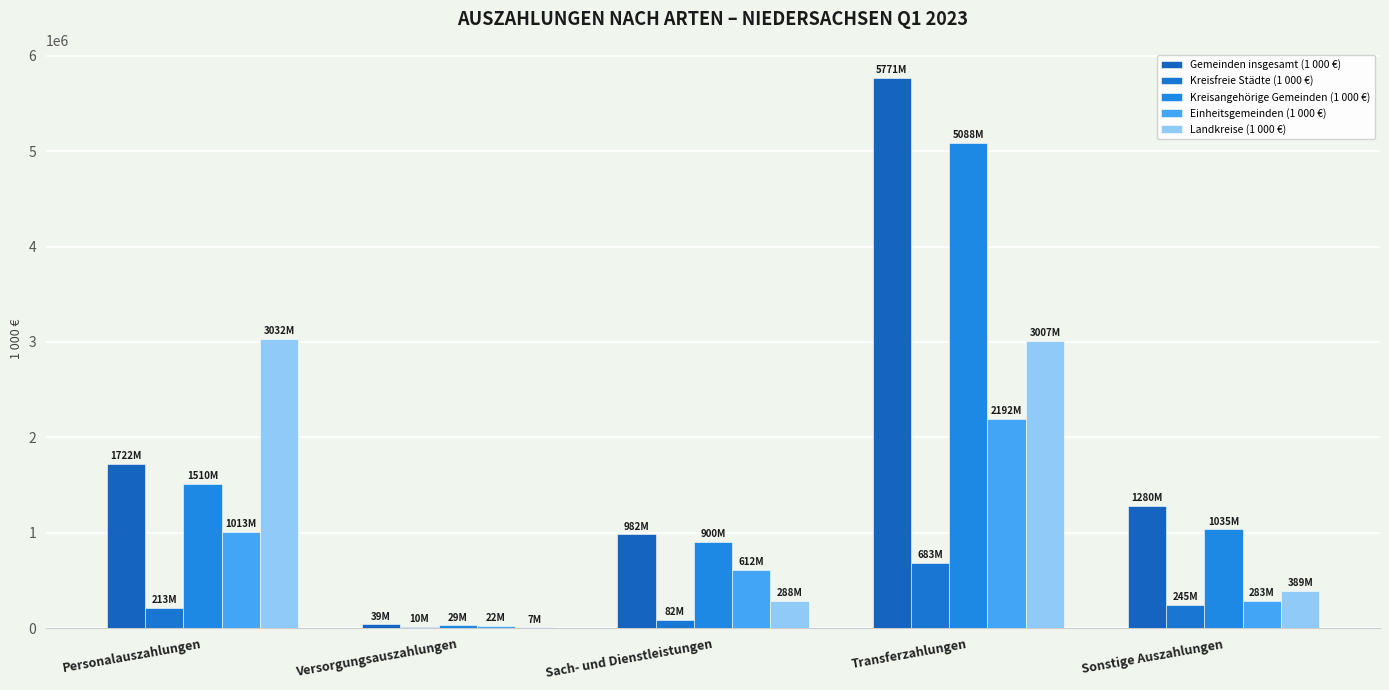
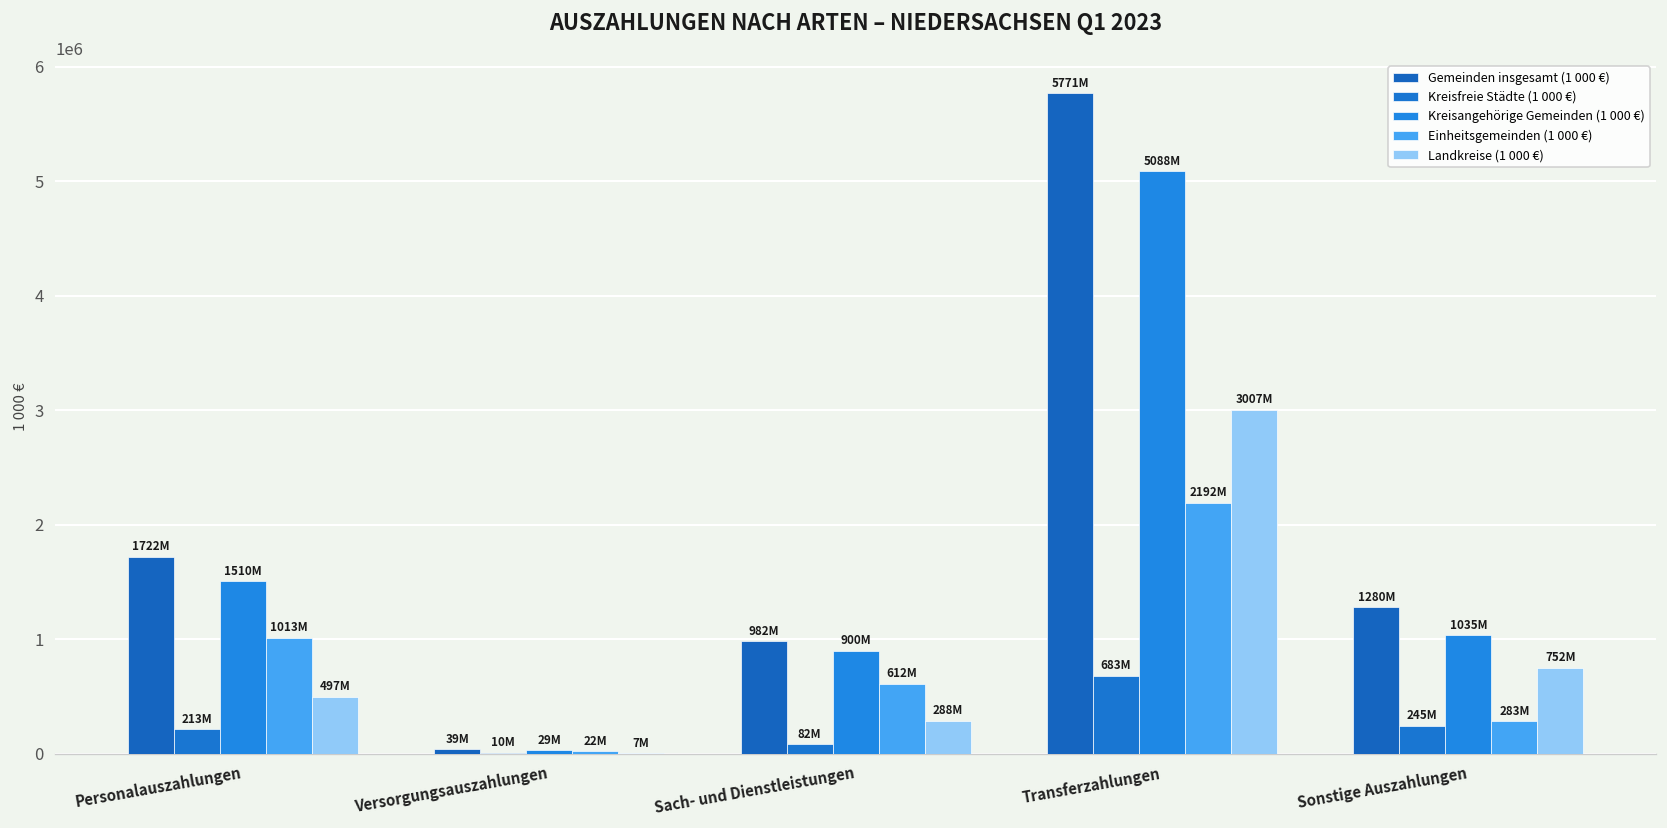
Landkreise (1 000 €), Personalauszahlungen: 3032M -> 497M
Landkreise (1 000 €), Sonstige Auszahlungen: 389M -> 752M
